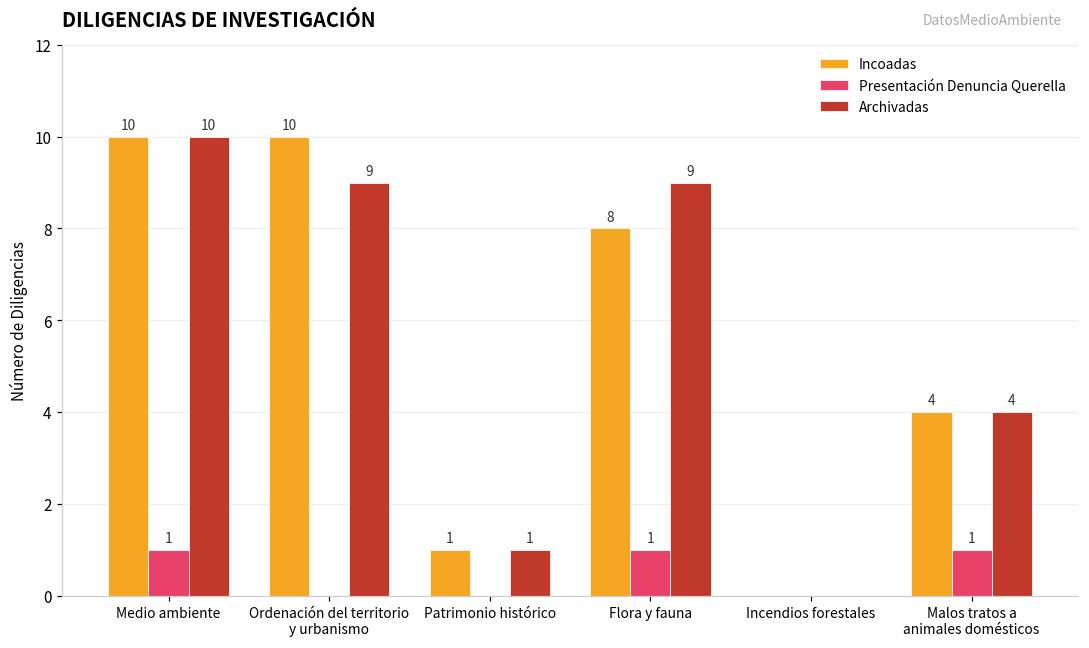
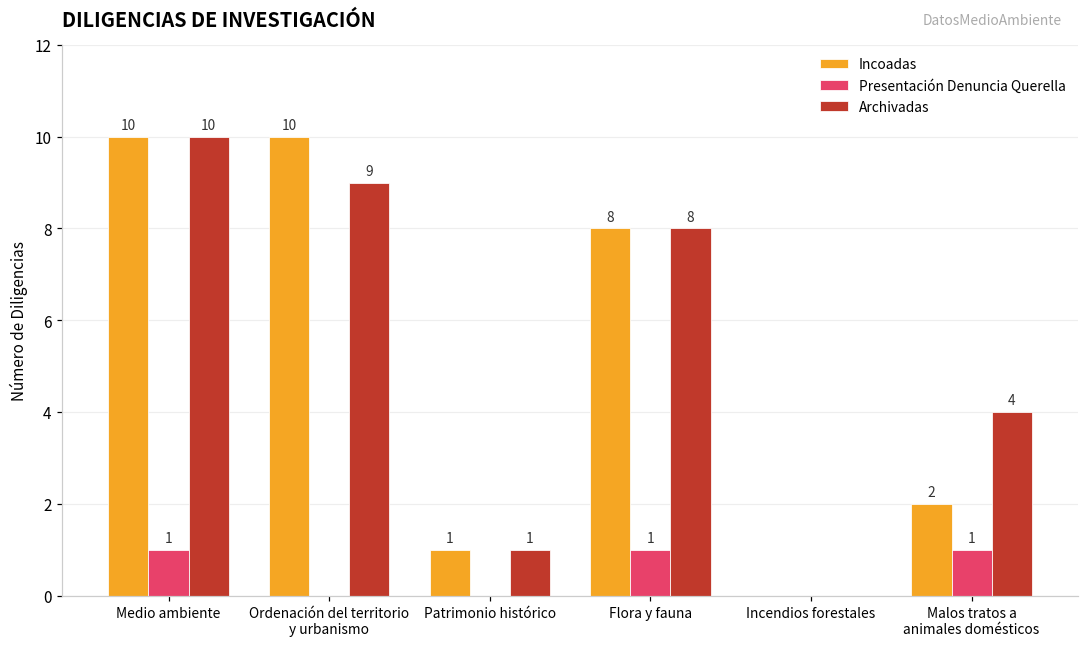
Archivadas, Flora y fauna: 9 -> 8
Incoadas, Malos tratos a animales domésticos: 4 -> 2
